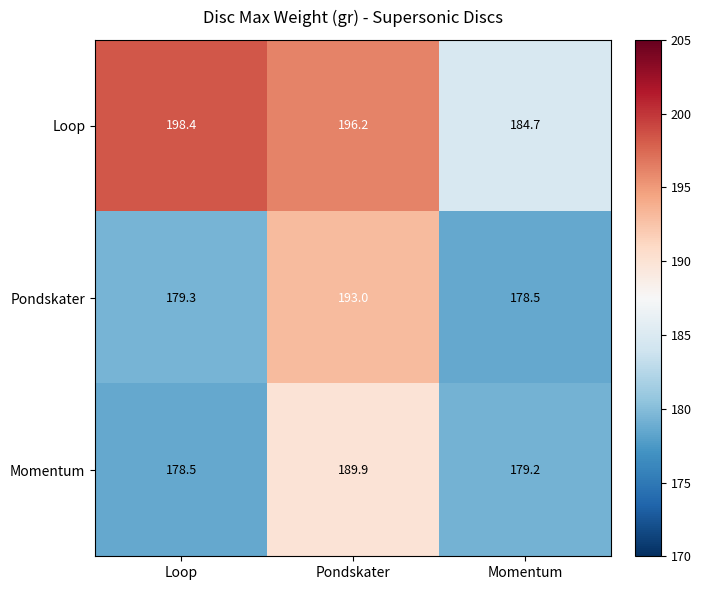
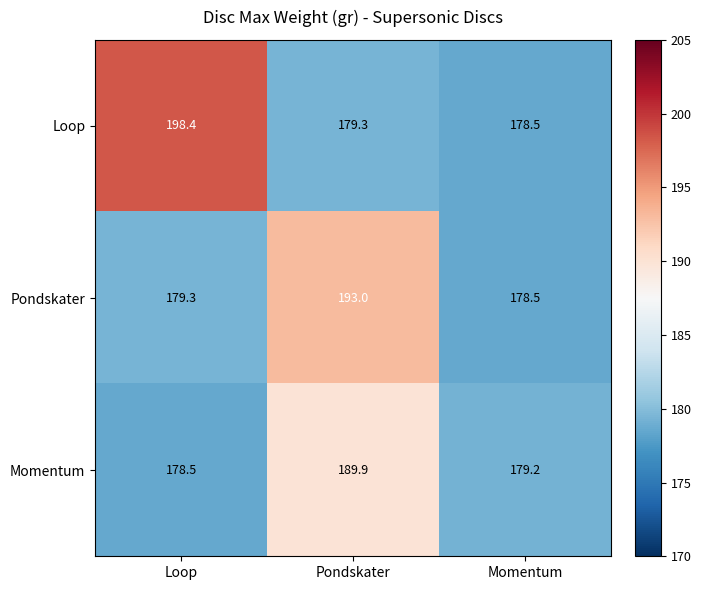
Loop, Pondskater: 196.2 -> 179.3
Loop, Momentum: 184.7 -> 178.5
